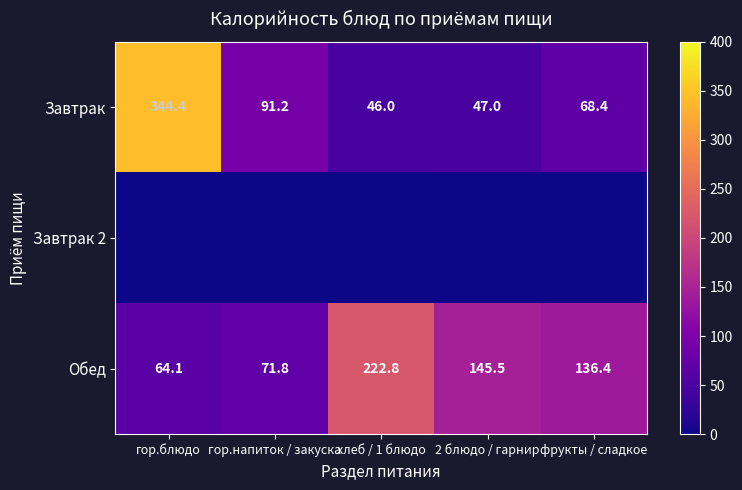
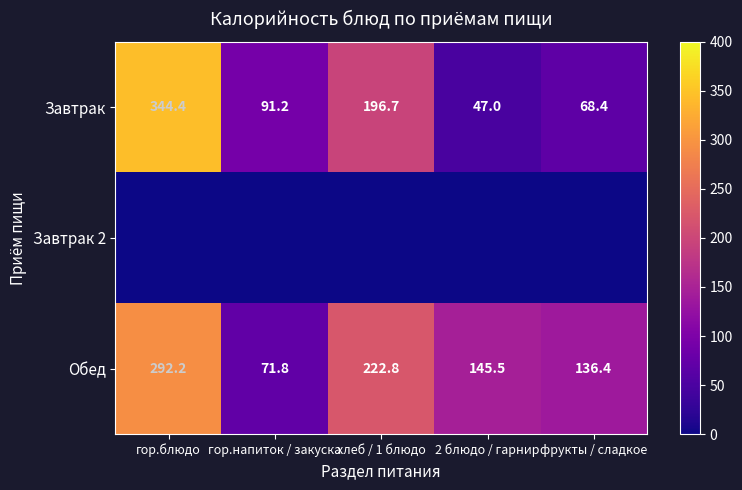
Завтрак, хлеб / 1 блюдо: 46.0 -> 196.7
Обед, гор.блюдо: 64.1 -> 292.2
